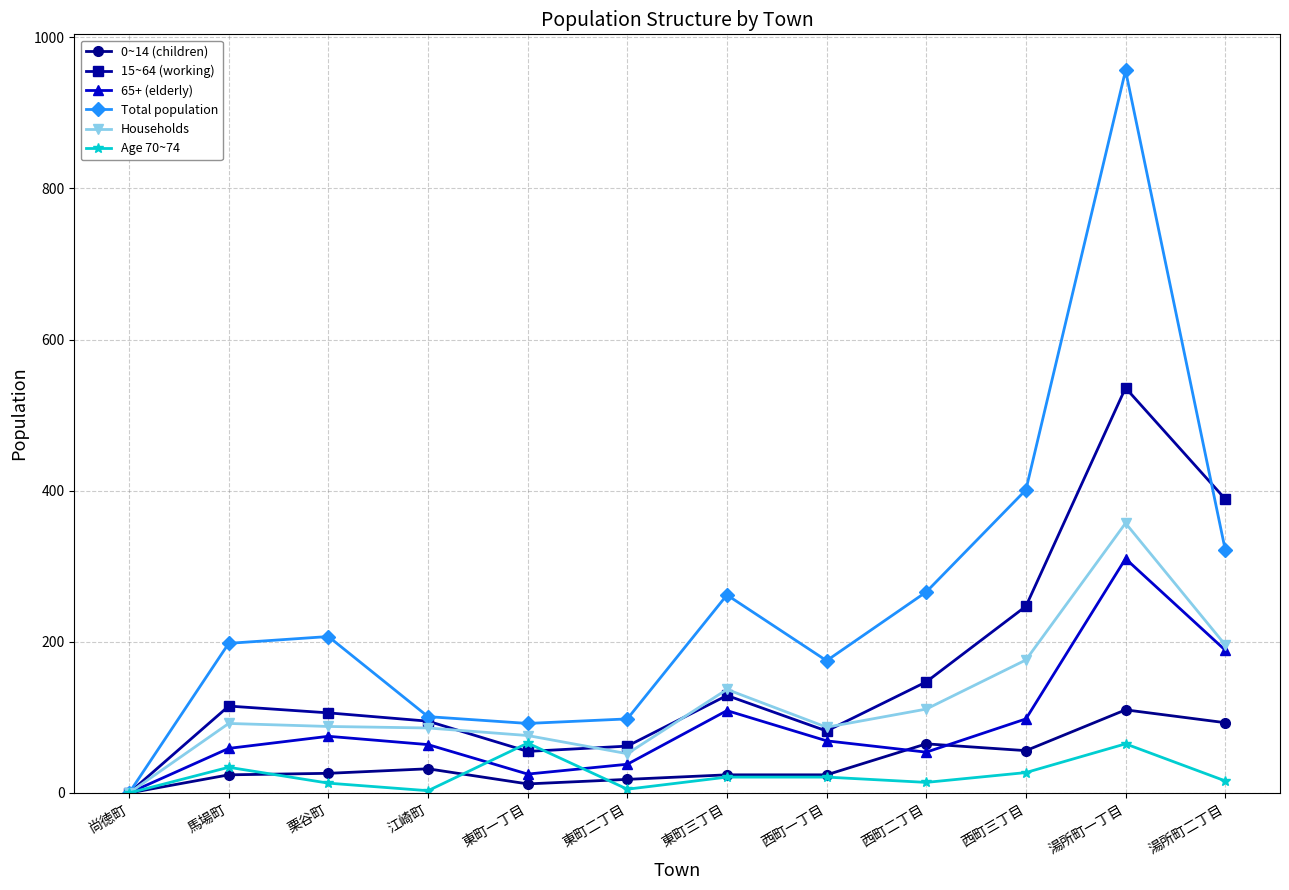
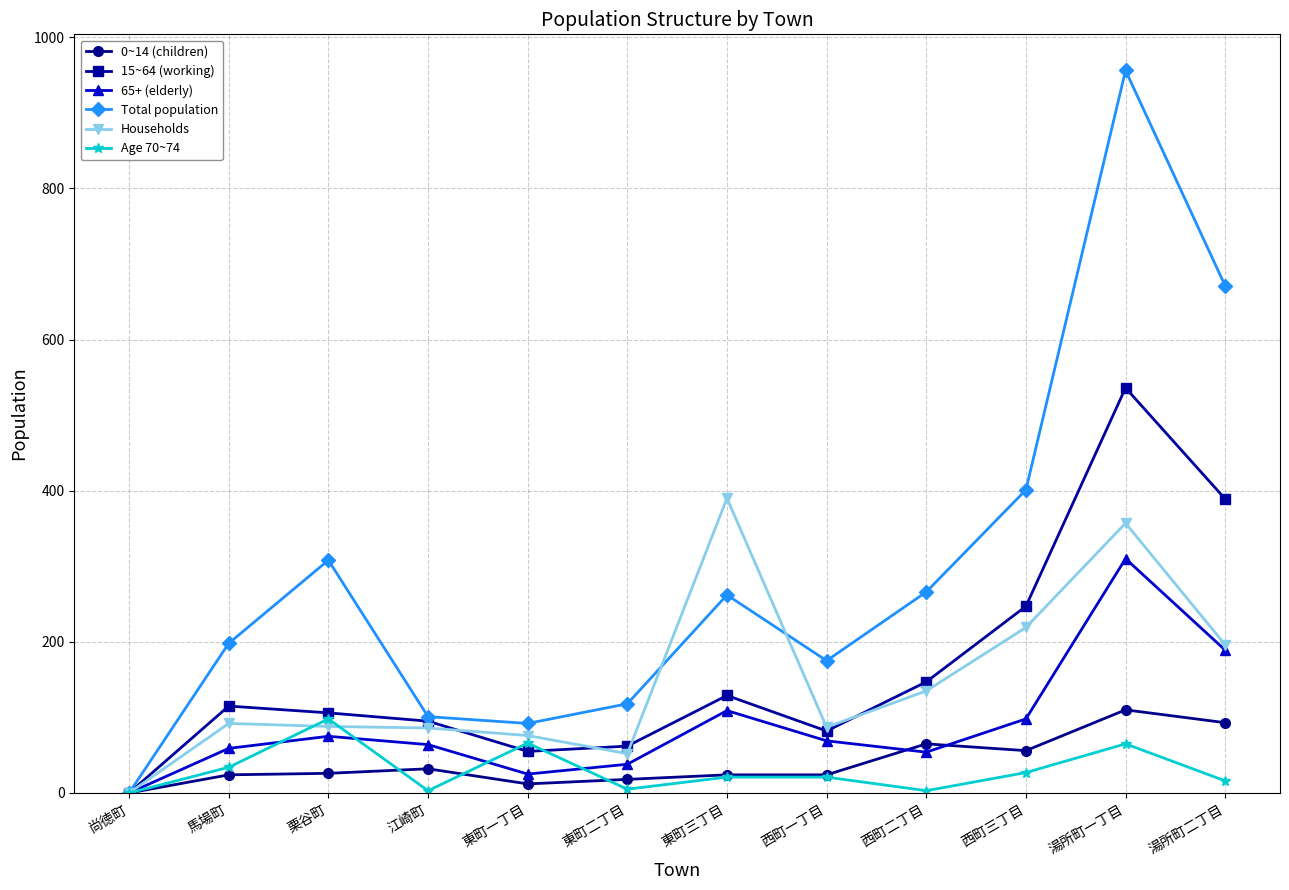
Total population, 栗谷町: 210 -> 310
Age 70~74, 栗谷町: 10 -> 100
Total population, 東町二丁目: 100 -> 120
Households, 東町三丁目: 140 -> 390
Households, 西町二丁目: 110 -> 140
Age 70~74, 西町二丁目: 10 -> 0
Households, 西町三丁目: 180 -> 220
Total population, 湯所町二丁目: 320 -> 670
